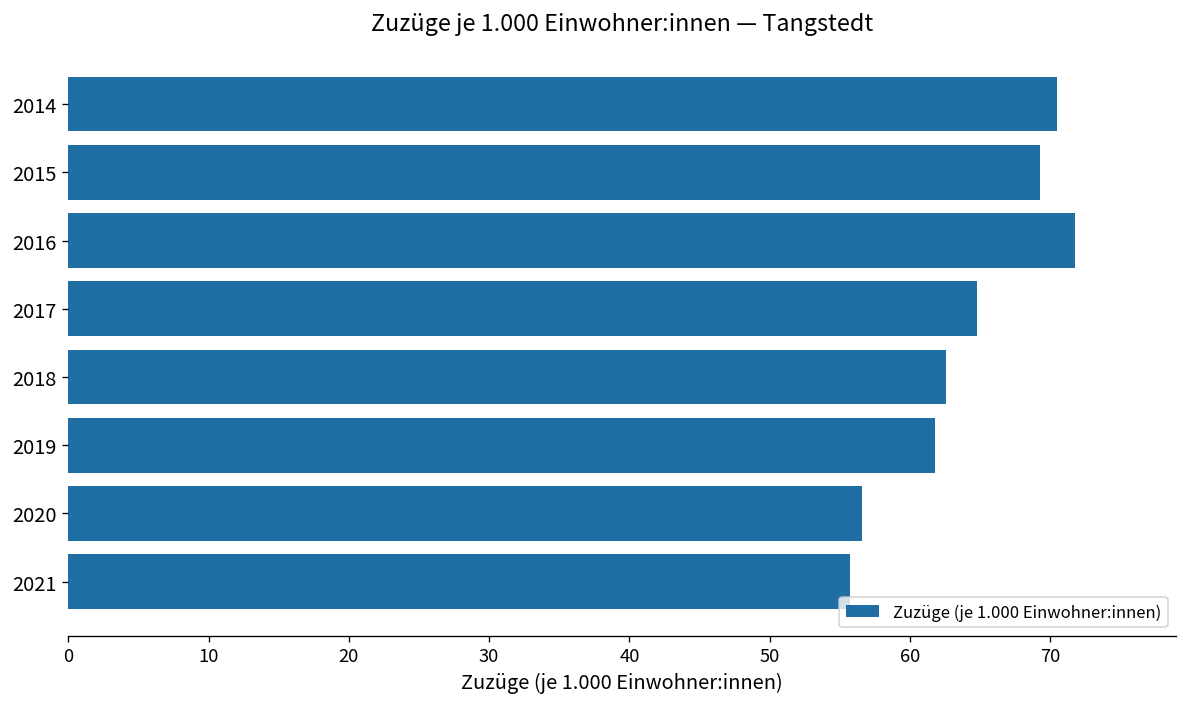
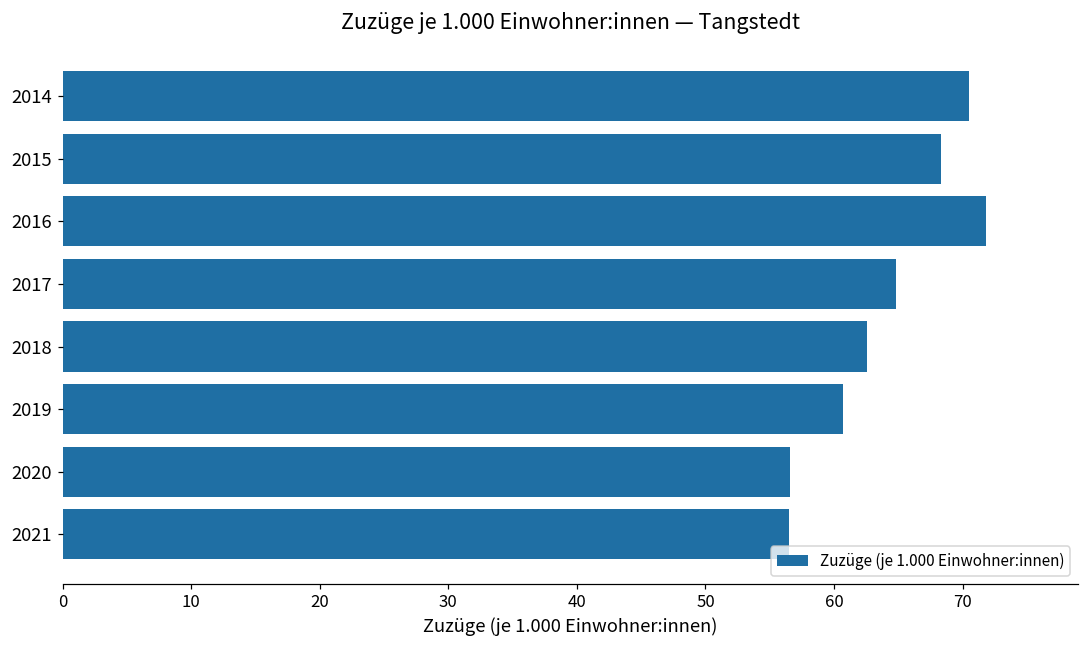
2015: 69.3 -> 68.3
2019: 61.8 -> 60.7
2021: 55.7 -> 56.5
